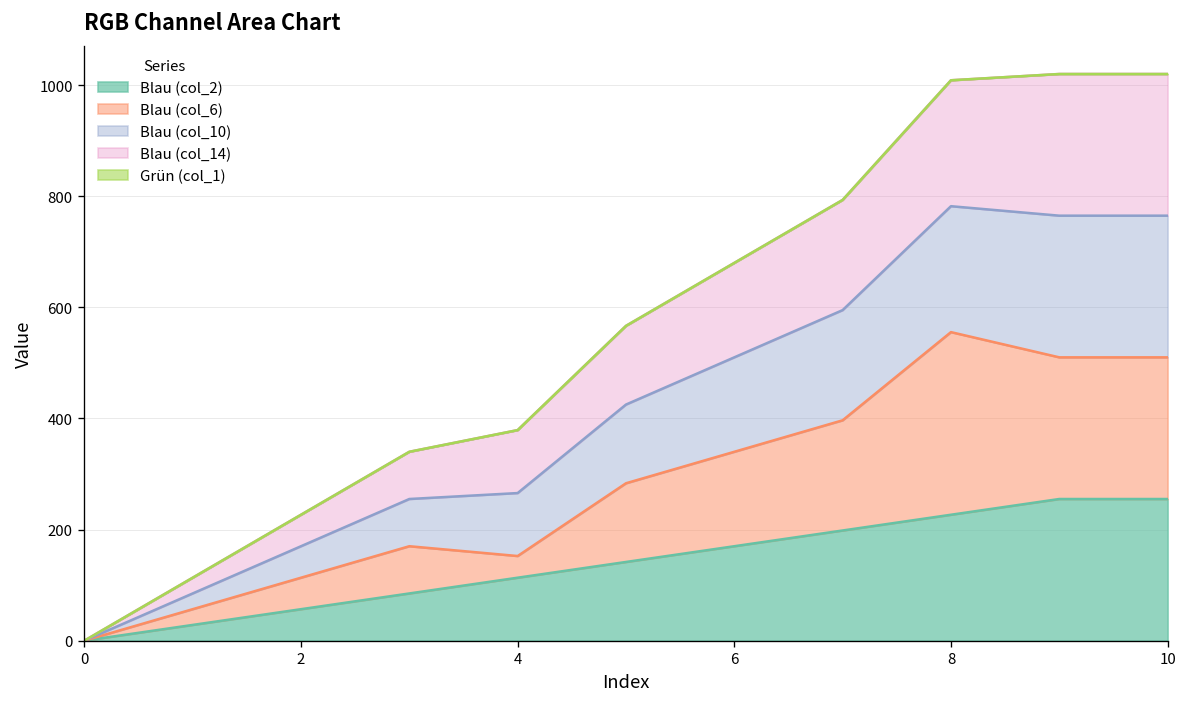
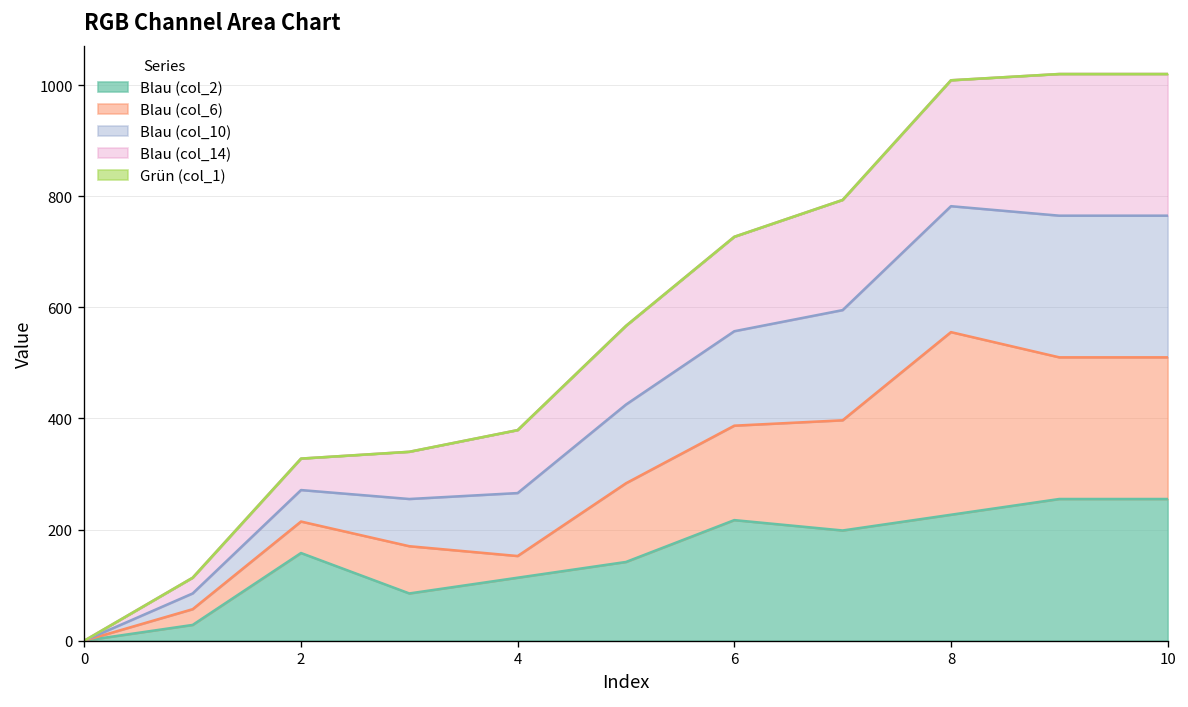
Blau (col_2), 2: 60 -> 160
Blau (col_2), 6: 170 -> 220
